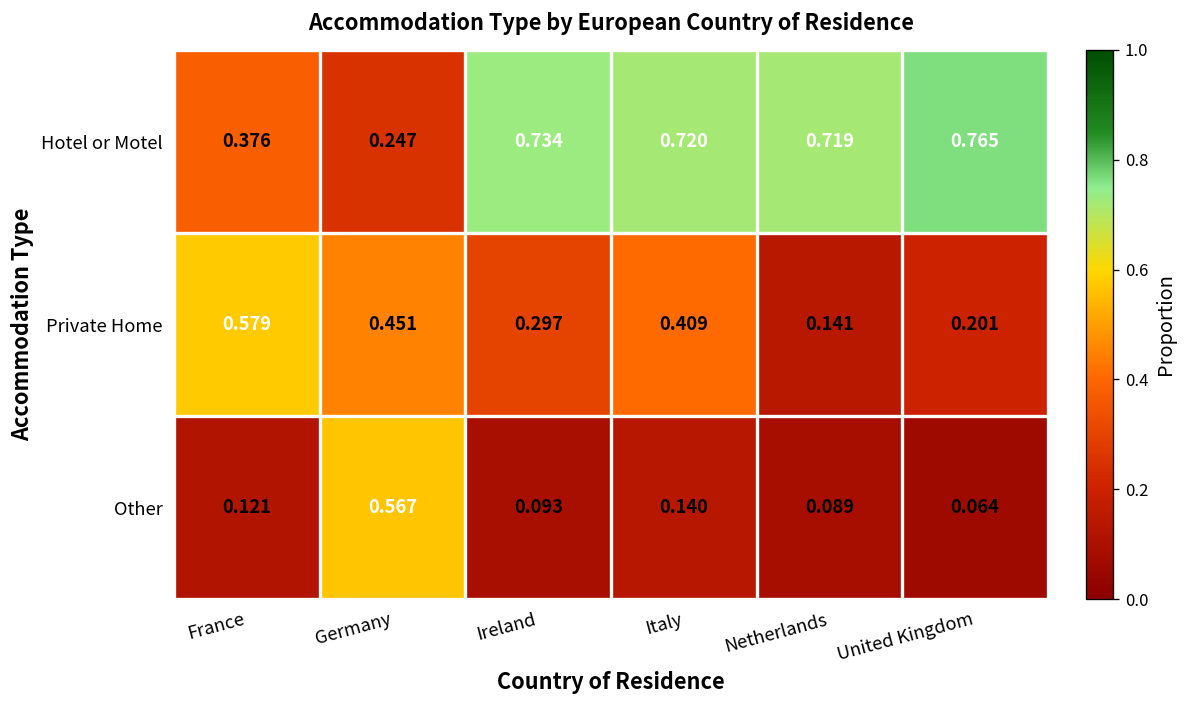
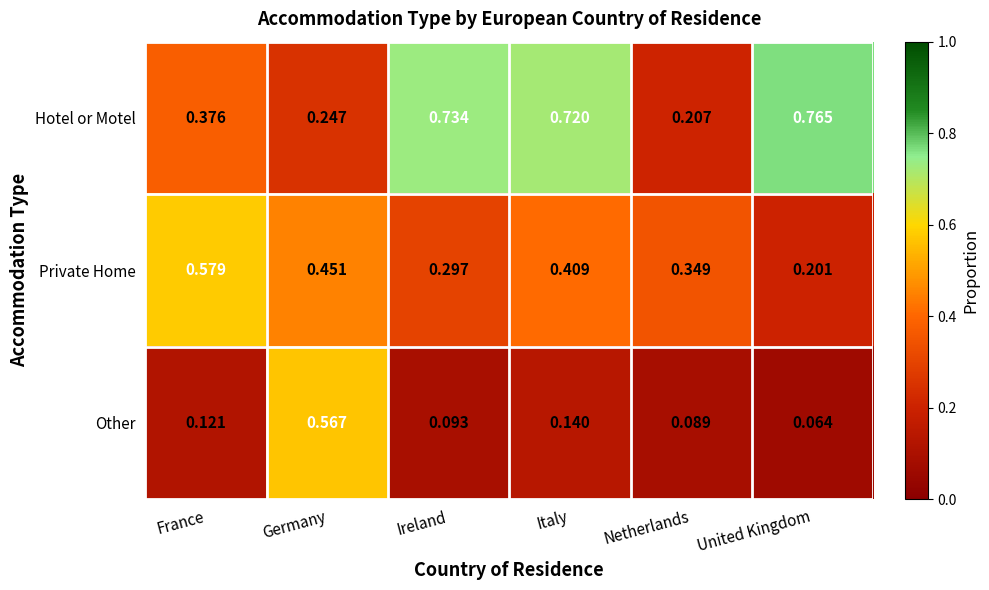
Hotel or Motel, Netherlands: 0.719 -> 0.207
Private Home, Netherlands: 0.141 -> 0.349
